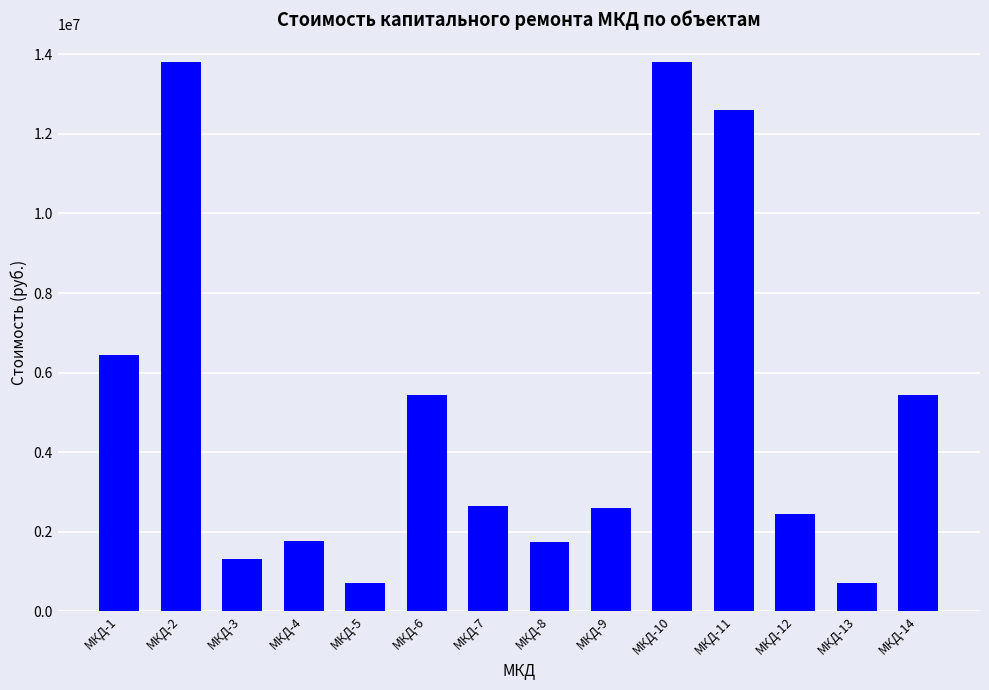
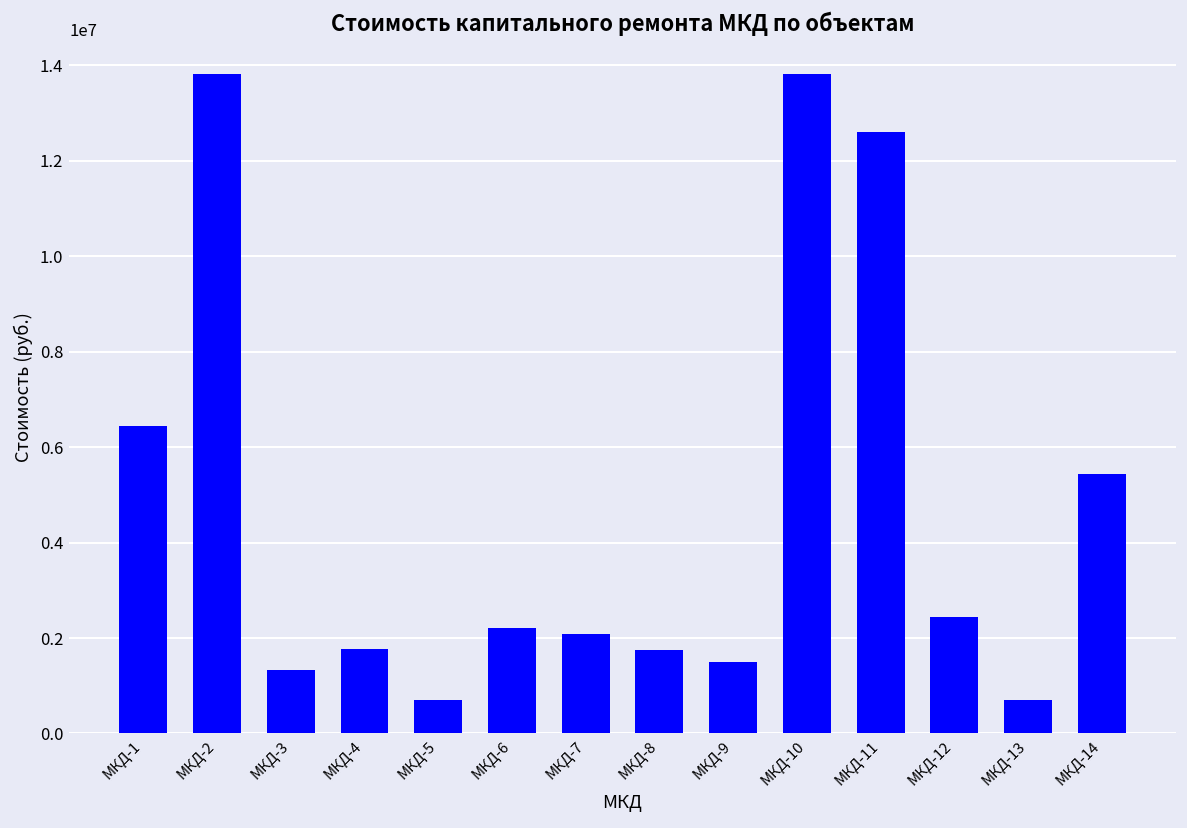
МКД-6: 5400000 -> 2200000
МКД-7: 2600000 -> 2100000
МКД-9: 2600000 -> 1500000
